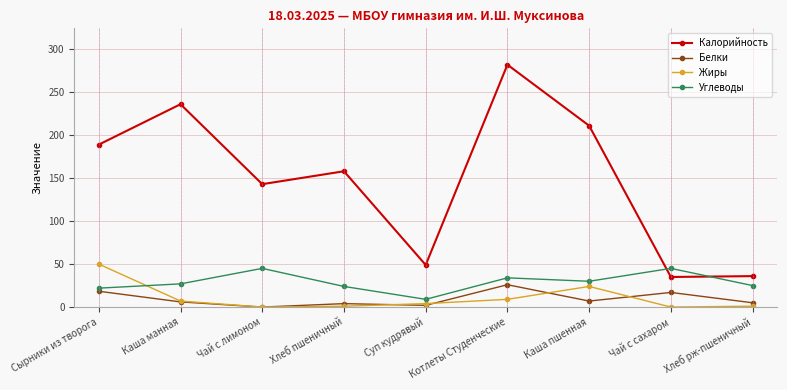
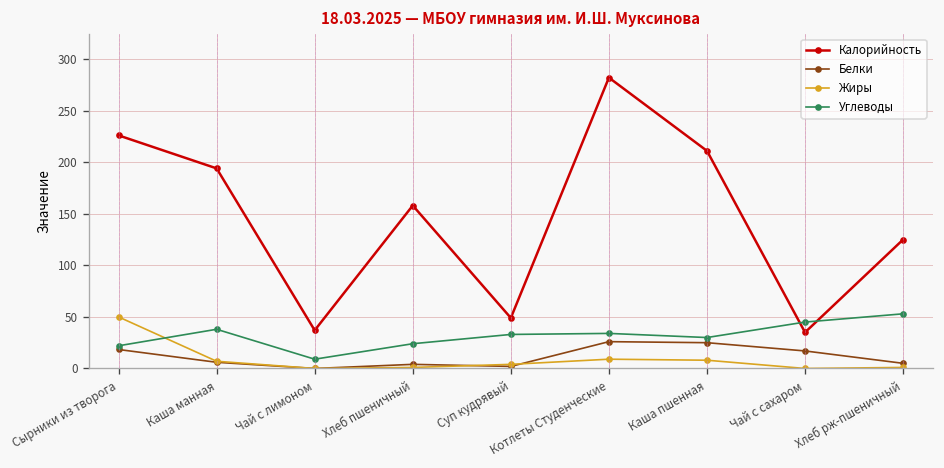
Калорийность, Сырники из творога: 190 -> 230
Калорийность, Каша манная: 240 -> 190
Углеводы, Каша манная: 30 -> 40
Калорийность, Чай с лимоном: 140 -> 40
Углеводы, Чай с лимоном: 50 -> 10
Углеводы, Суп кудрявый: 10 -> 30
Белки, Каша пшенная: 10 -> 30
Жиры, Каша пшенная: 20 -> 10
Калорийность, Хлеб рж-пшеничный: 40 -> 130
Углеводы, Хлеб рж-пшеничный: 30 -> 50
